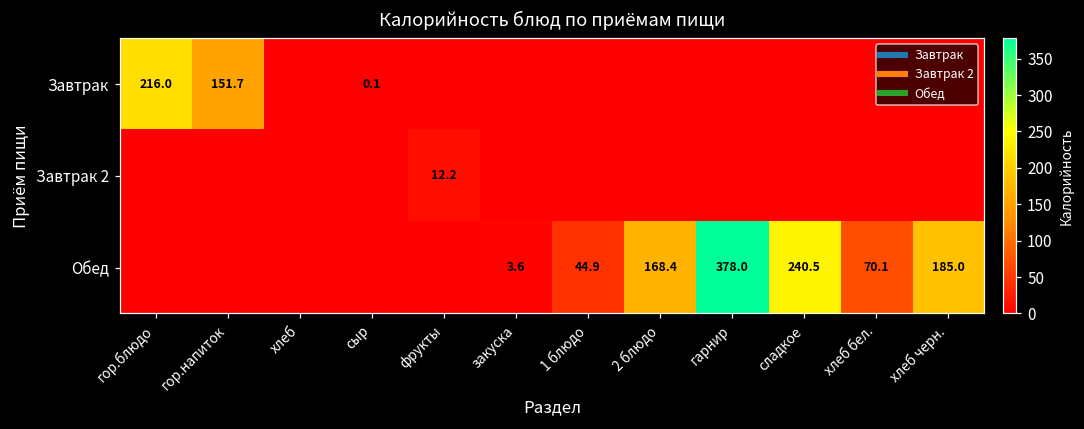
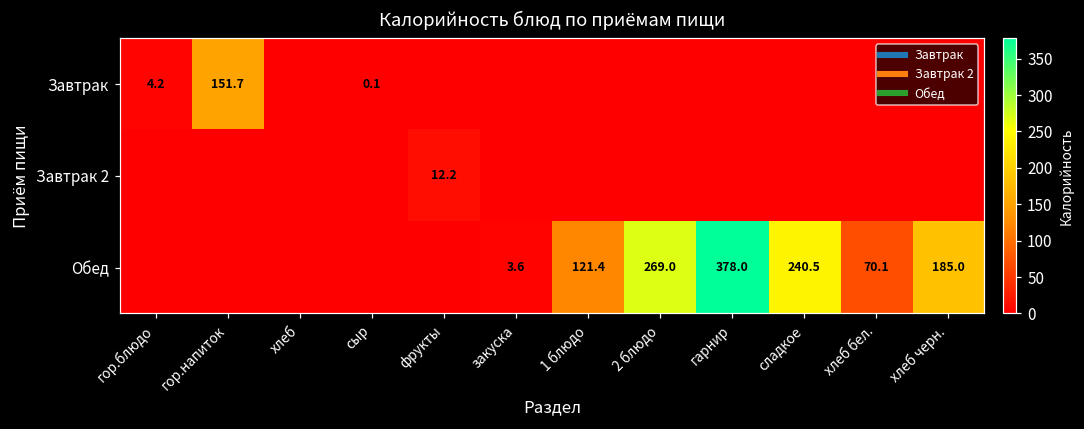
Завтрак, гор.блюдо: 216.0 -> 4.2
Обед, 1 блюдо: 44.9 -> 121.4
Обед, 2 блюдо: 168.4 -> 269.0
